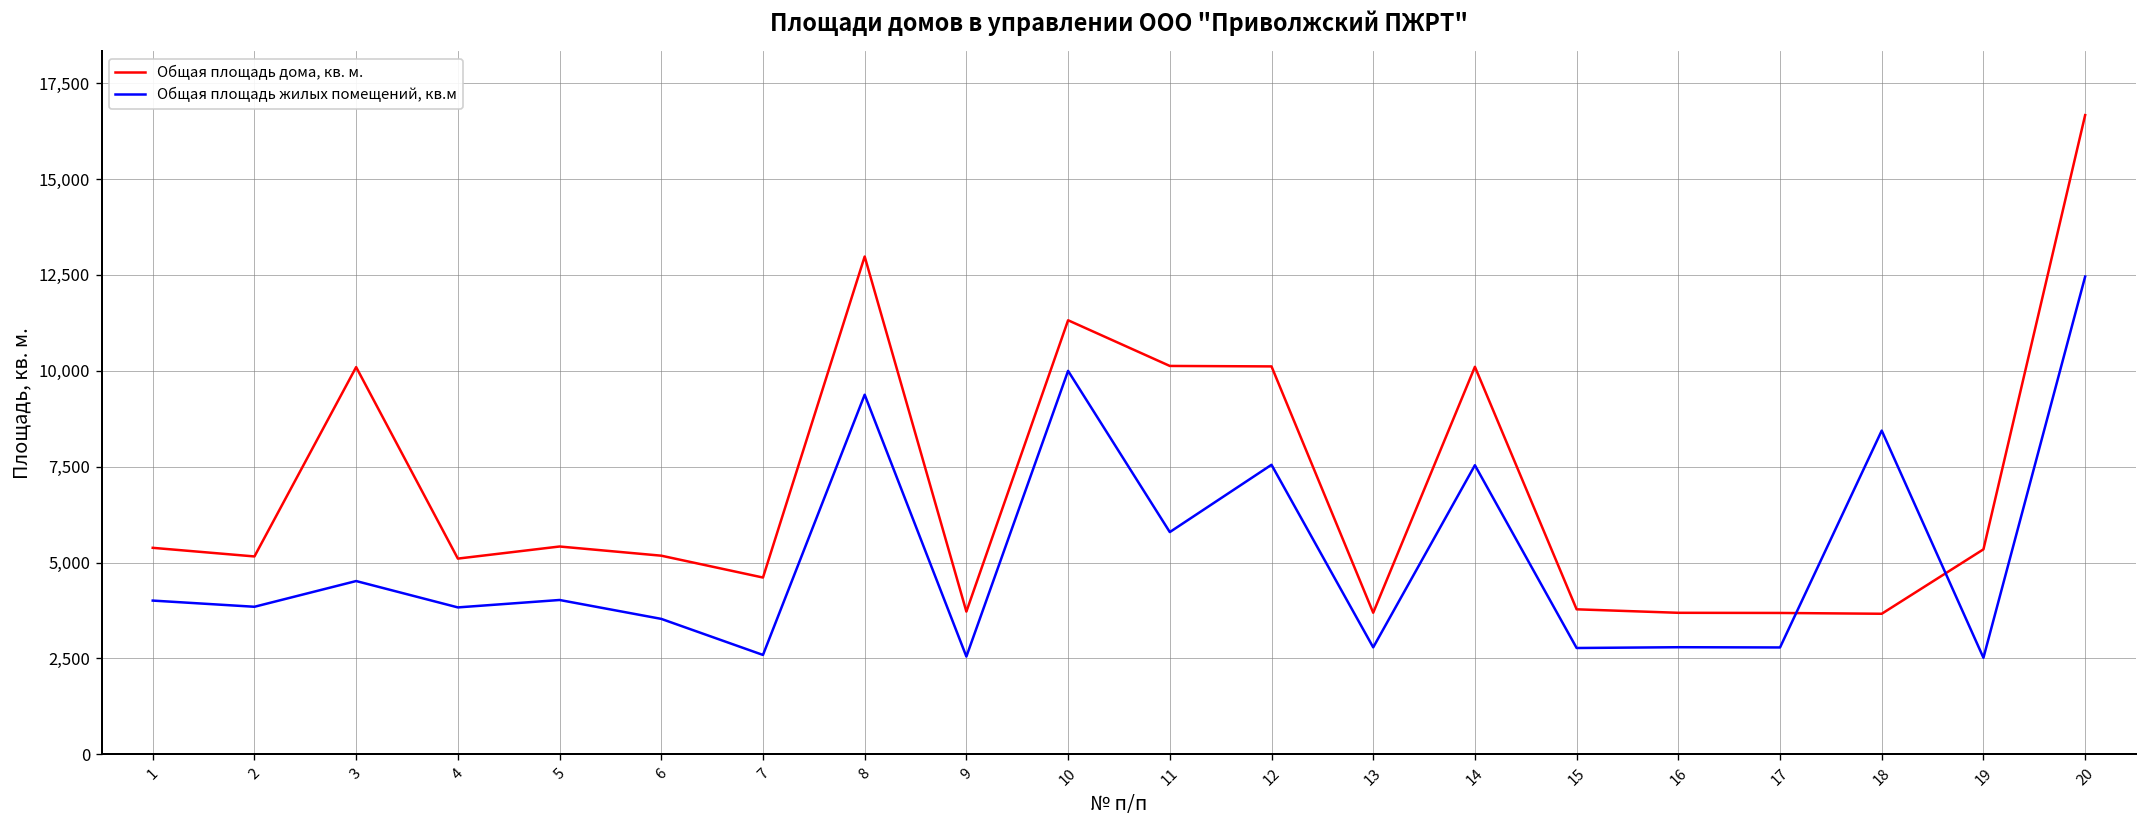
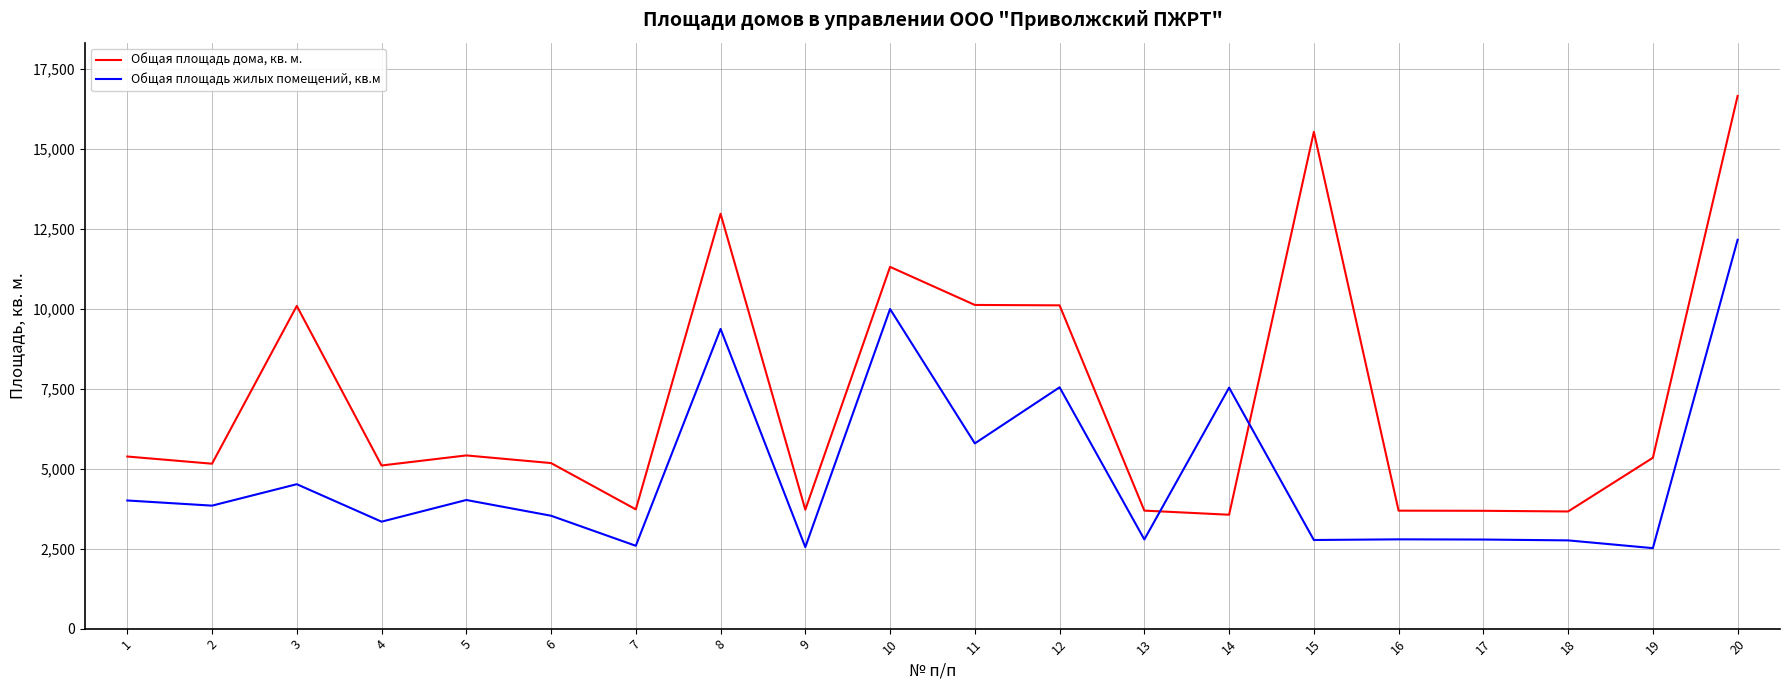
Общая площадь жилых помещений, кв.м, 4: 3,800 -> 3,300
Общая площадь дома, кв. м., 7: 4,600 -> 3,700
Общая площадь дома, кв. м., 14: 10,100 -> 3,600
Общая площадь дома, кв. м., 15: 3,800 -> 15,500
Общая площадь жилых помещений, кв.м, 18: 8,400 -> 2,800
Общая площадь жилых помещений, кв.м, 20: 12,500 -> 12,200
